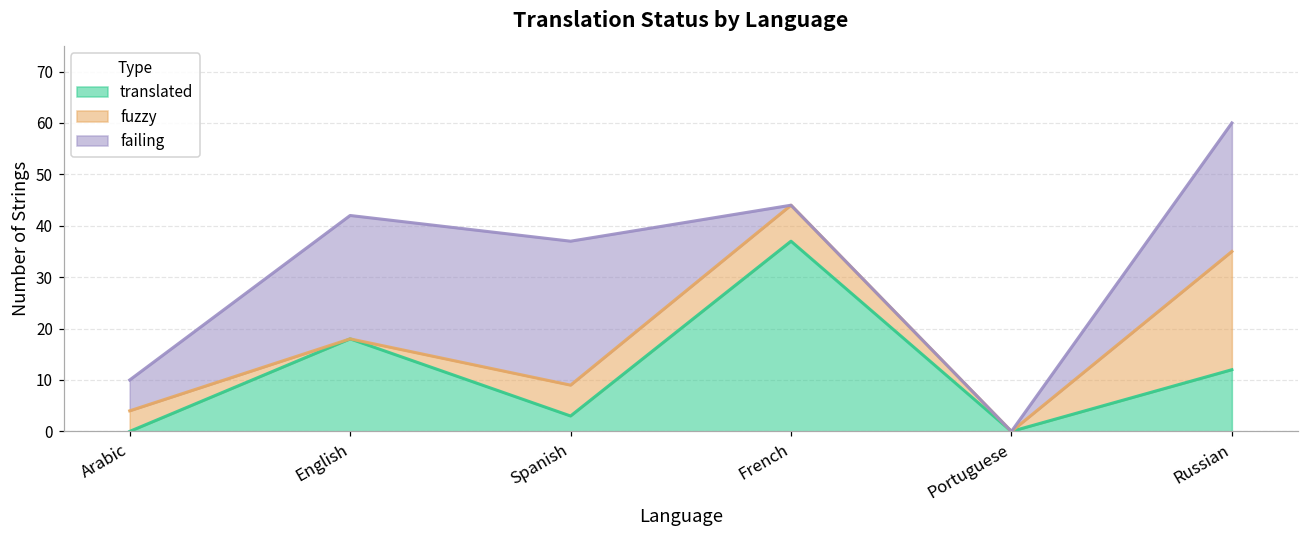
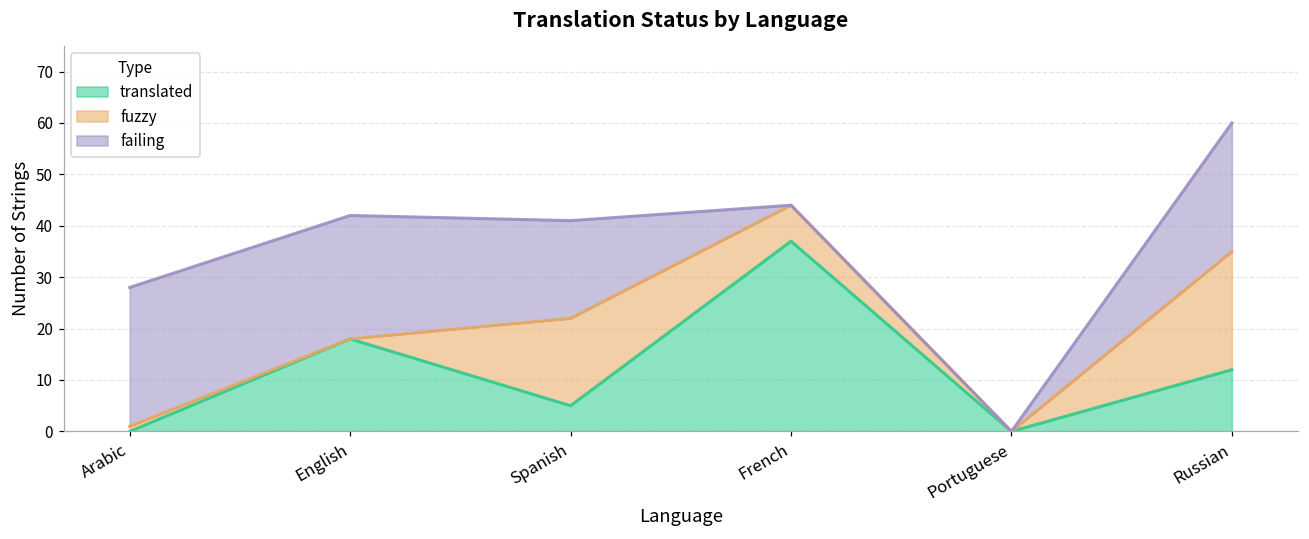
fuzzy, Arabic: 4 -> 1
failing, Arabic: 6 -> 27
translated, Spanish: 3 -> 5
fuzzy, Spanish: 6 -> 17
failing, Spanish: 28 -> 19
